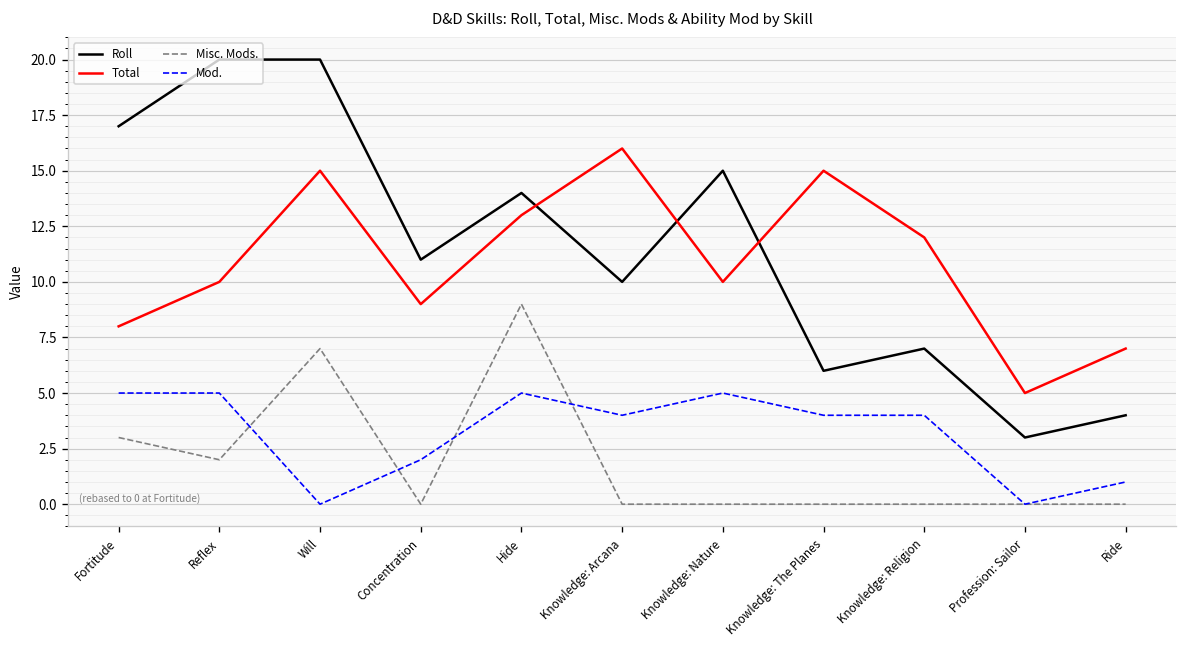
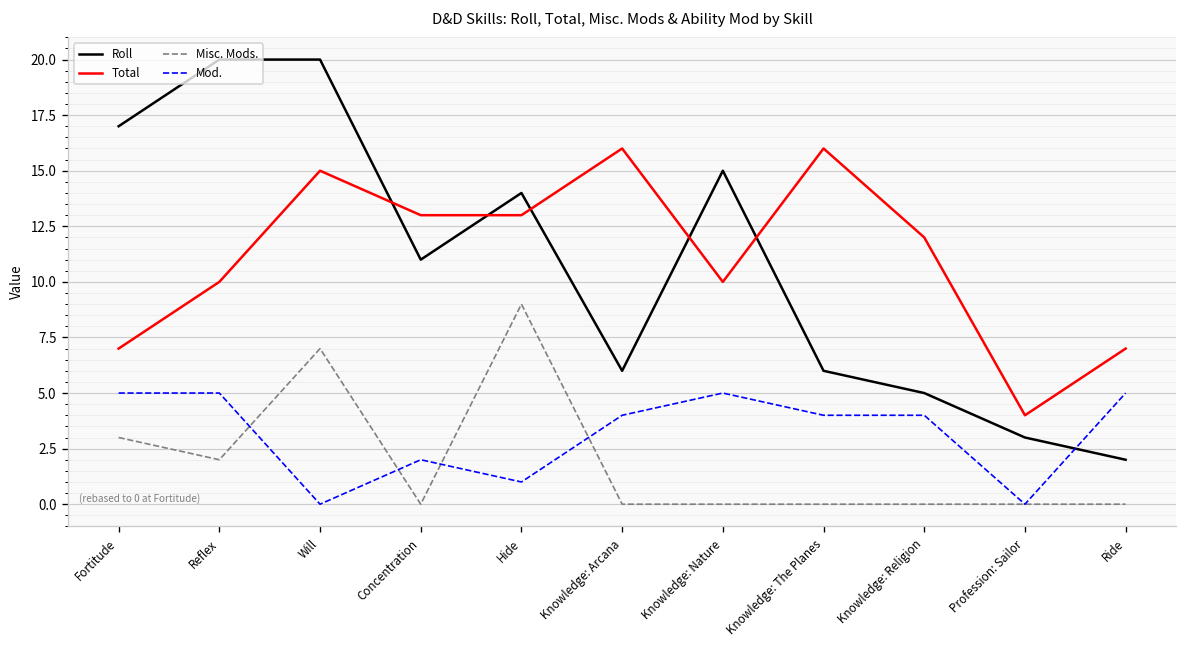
Total, Fortitude: 8 -> 7
Total, Concentration: 9 -> 13
Mod., Hide: 5 -> 1
Roll, Knowledge: Arcana: 10 -> 6
Total, Knowledge: The Planes: 15 -> 16
Roll, Knowledge: Religion: 7 -> 5
Total, Profession: Sailor: 5 -> 4
Roll, Ride: 4 -> 2
Mod., Ride: 1 -> 5
